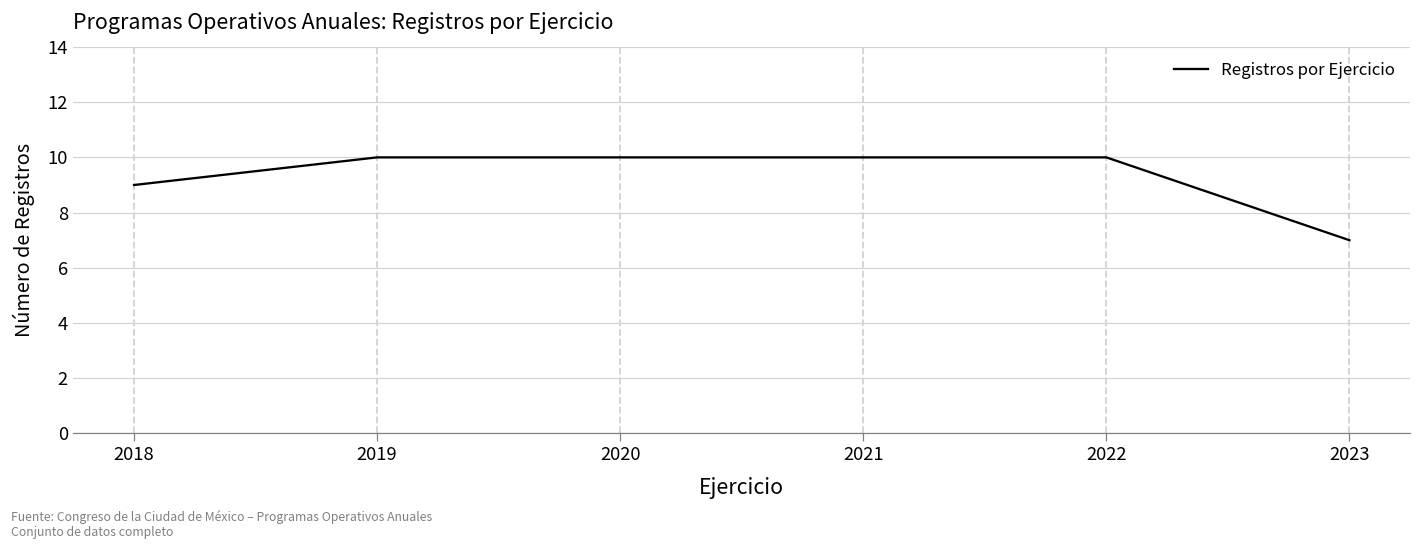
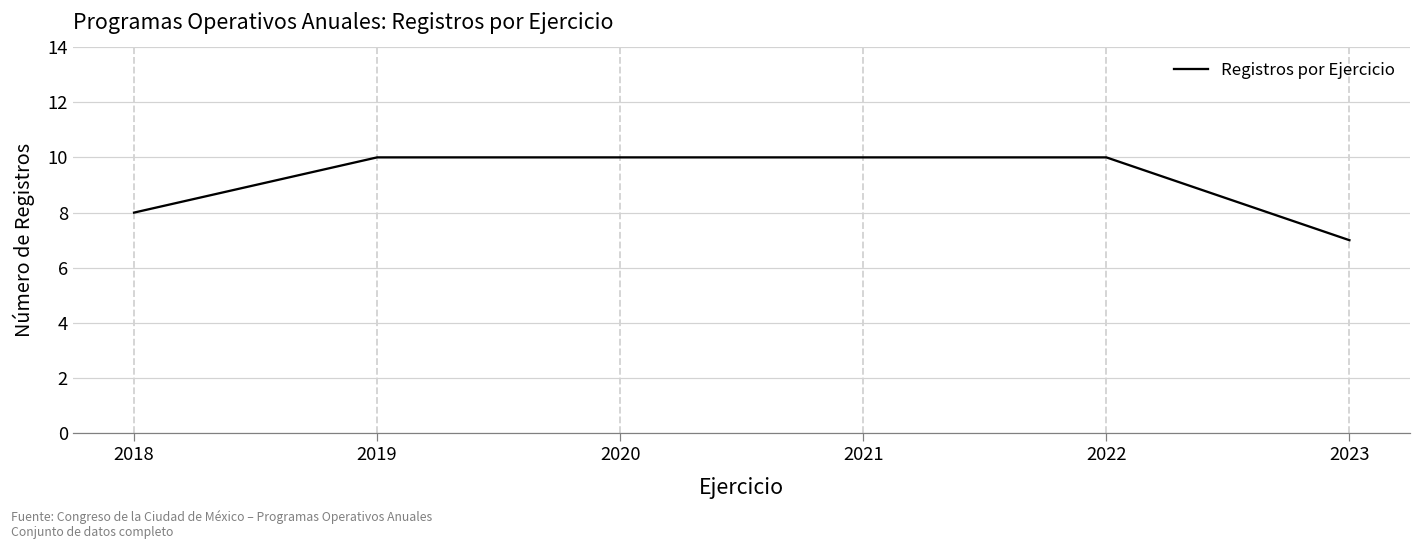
2018: 9 -> 8
